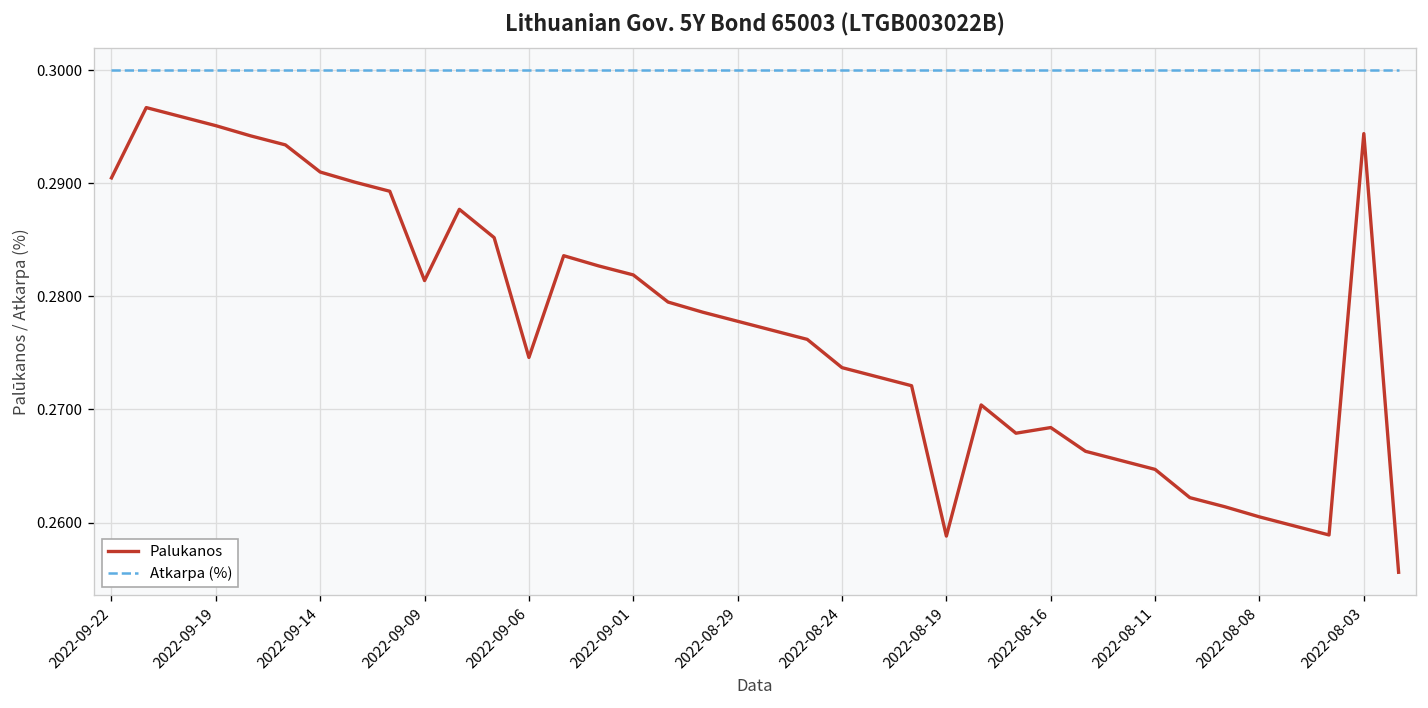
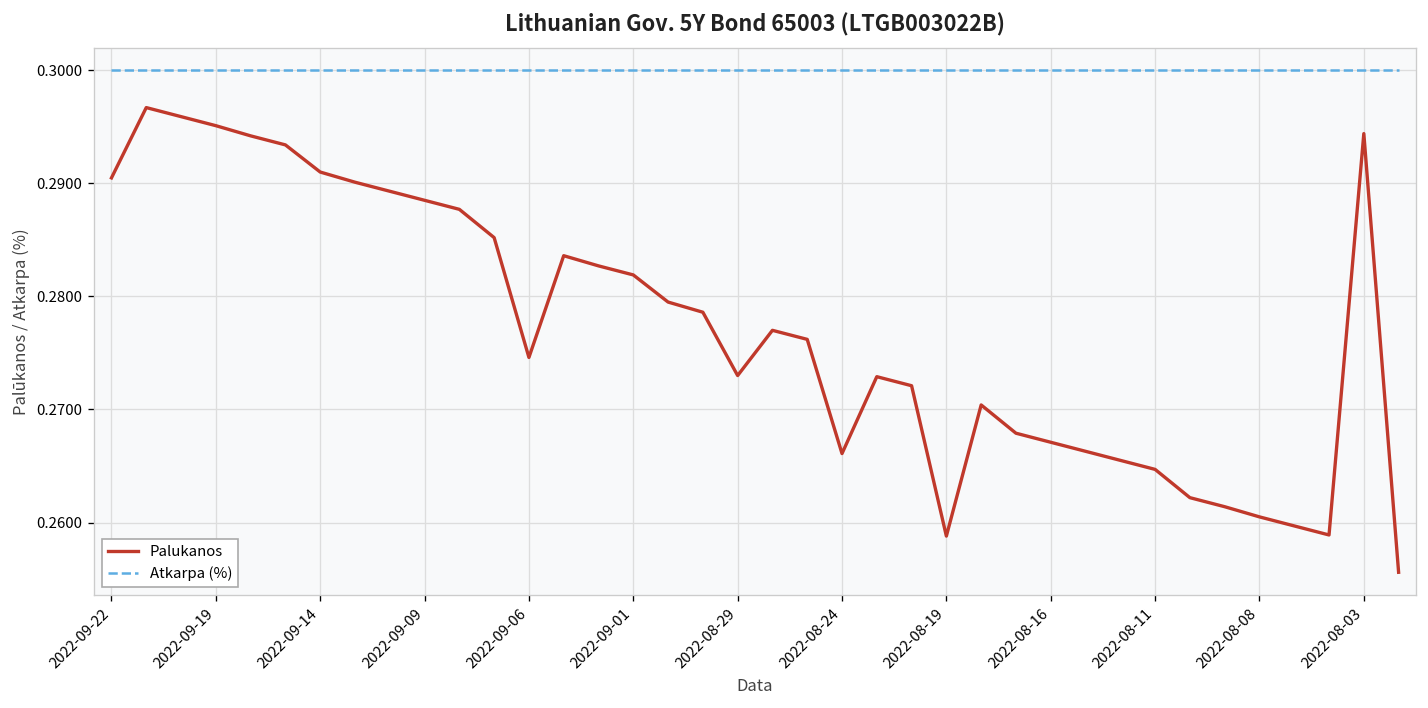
Palukanos, 2022-09-09: 0.281 -> 0.289
Palukanos, 2022-08-29: 0.278 -> 0.273
Palukanos, 2022-08-24: 0.274 -> 0.266
Palukanos, 2022-08-16: 0.268 -> 0.267
